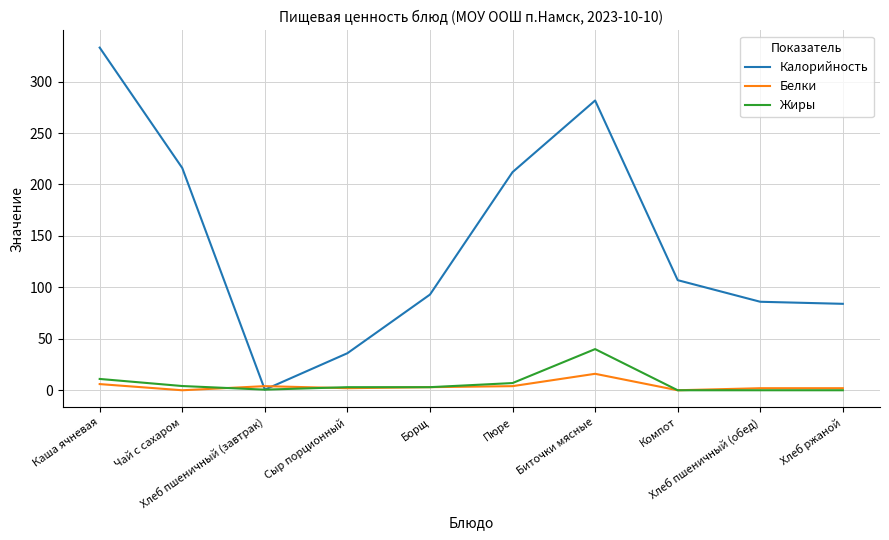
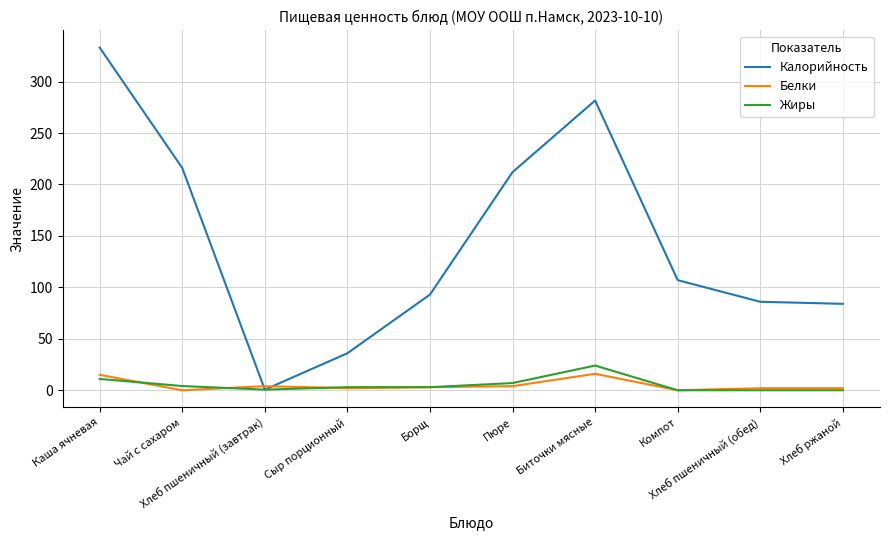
Белки, Каша ячневая: 6 -> 15
Жиры, Биточки мясные: 40 -> 24
